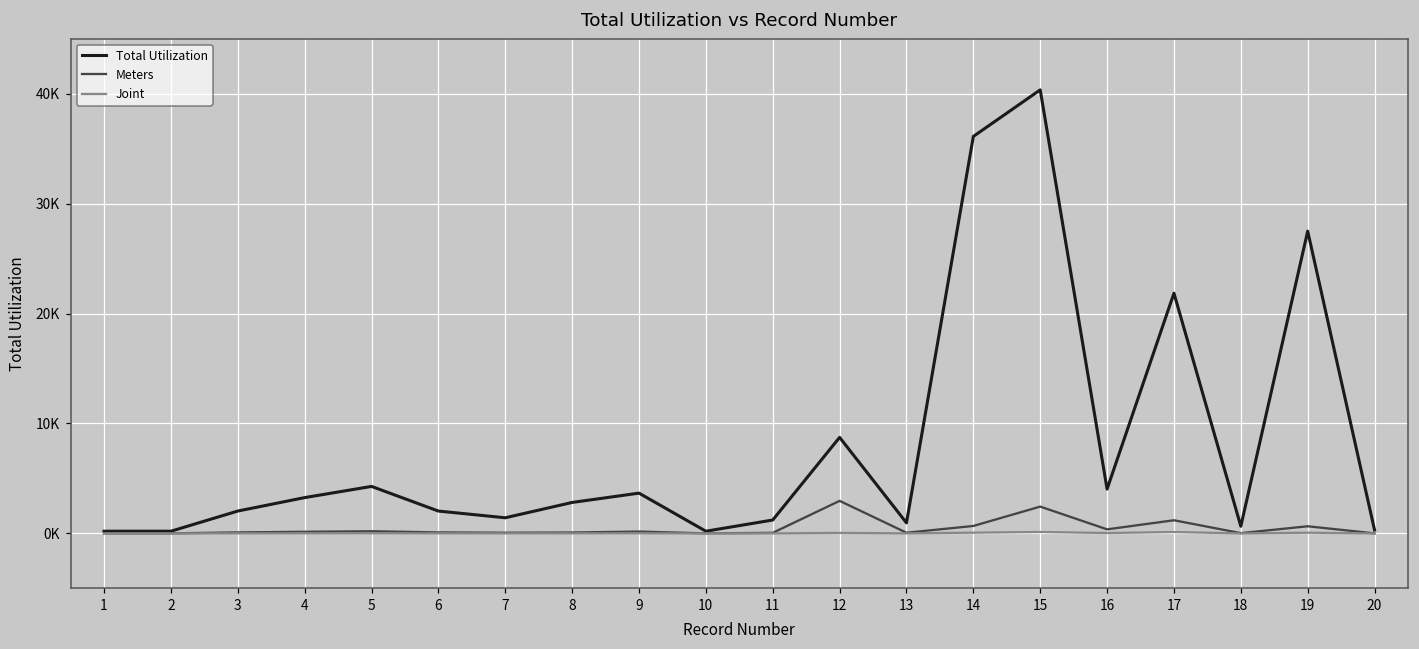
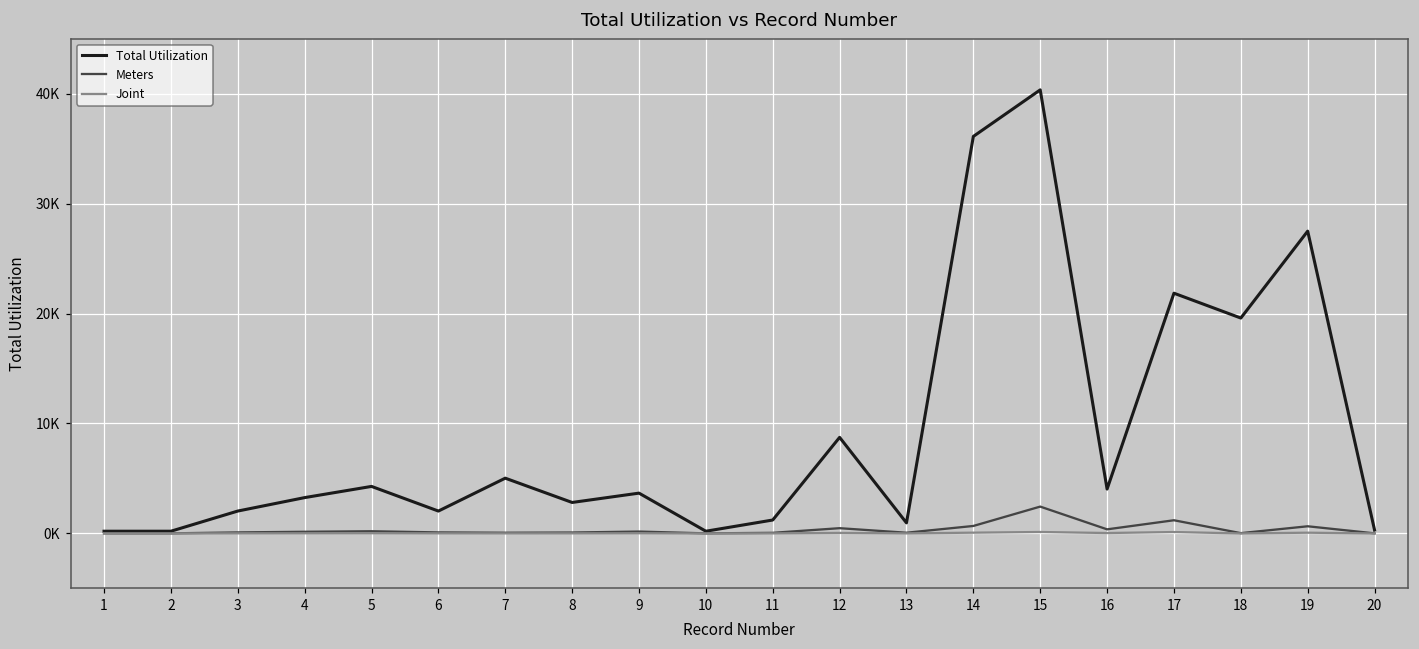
Total Utilization, 7: 1000 -> 5000
Meters, 12: 3000 -> 0
Total Utilization, 18: 1000 -> 20000
